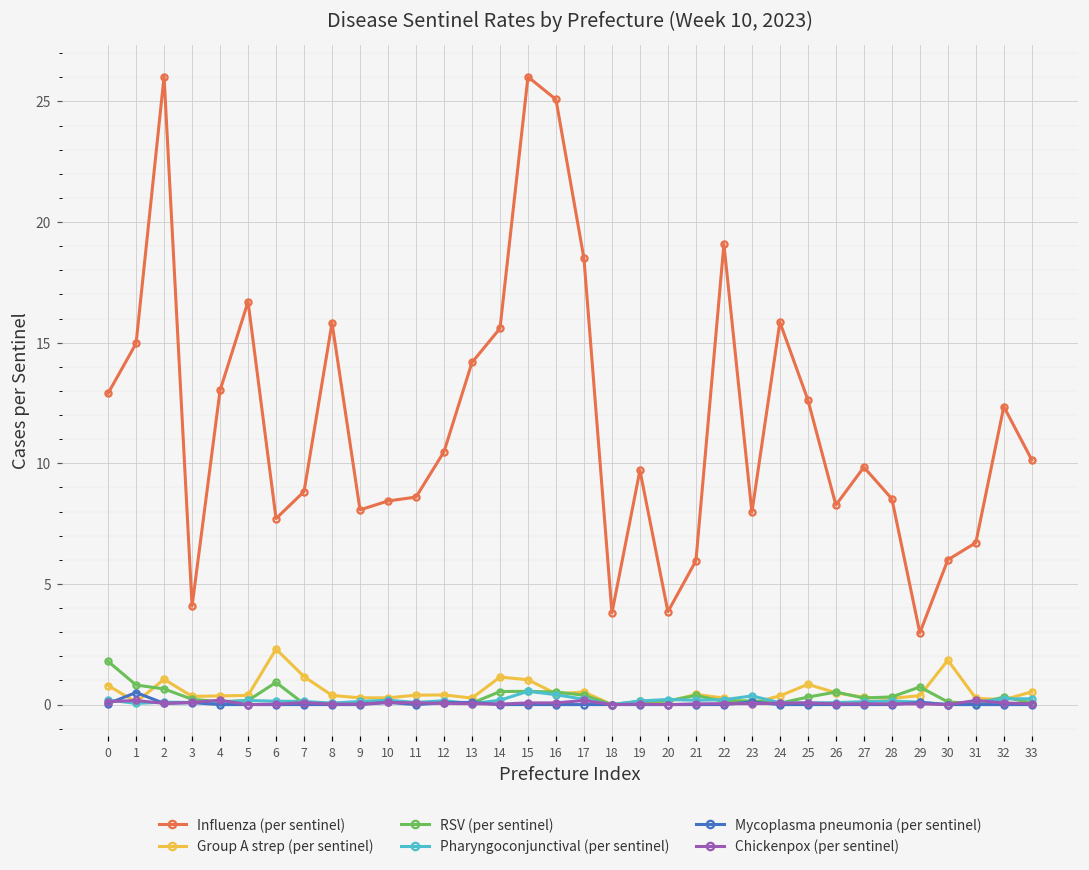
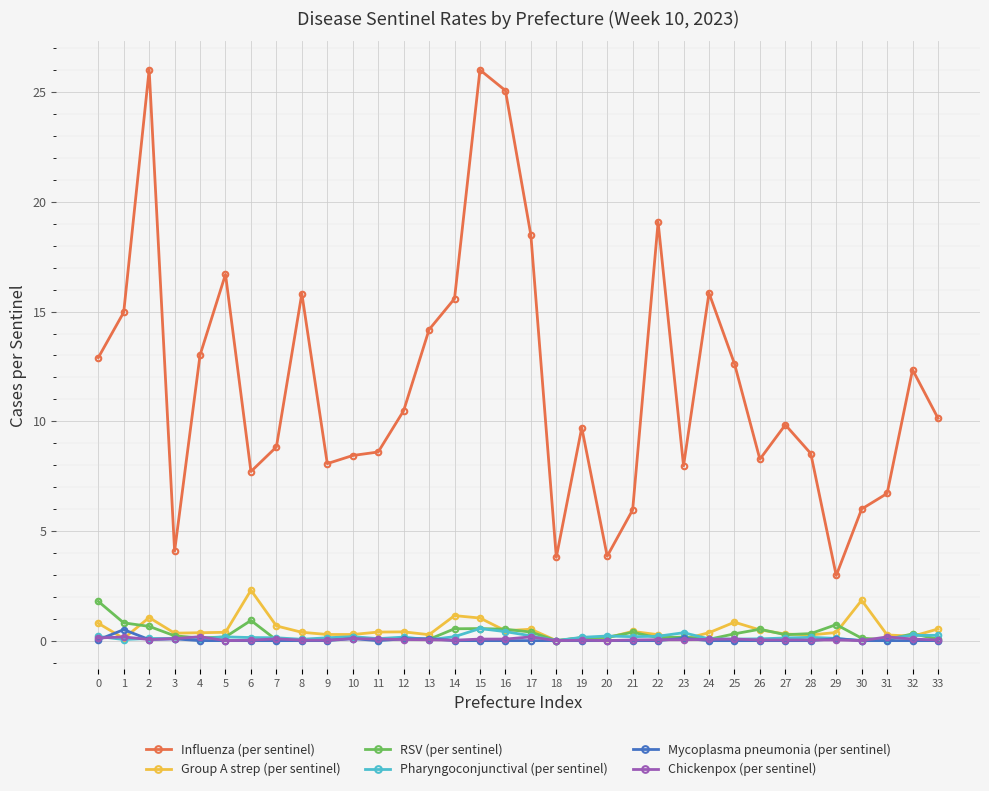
Group A strep (per sentinel), 7: 1.2 -> 0.7
